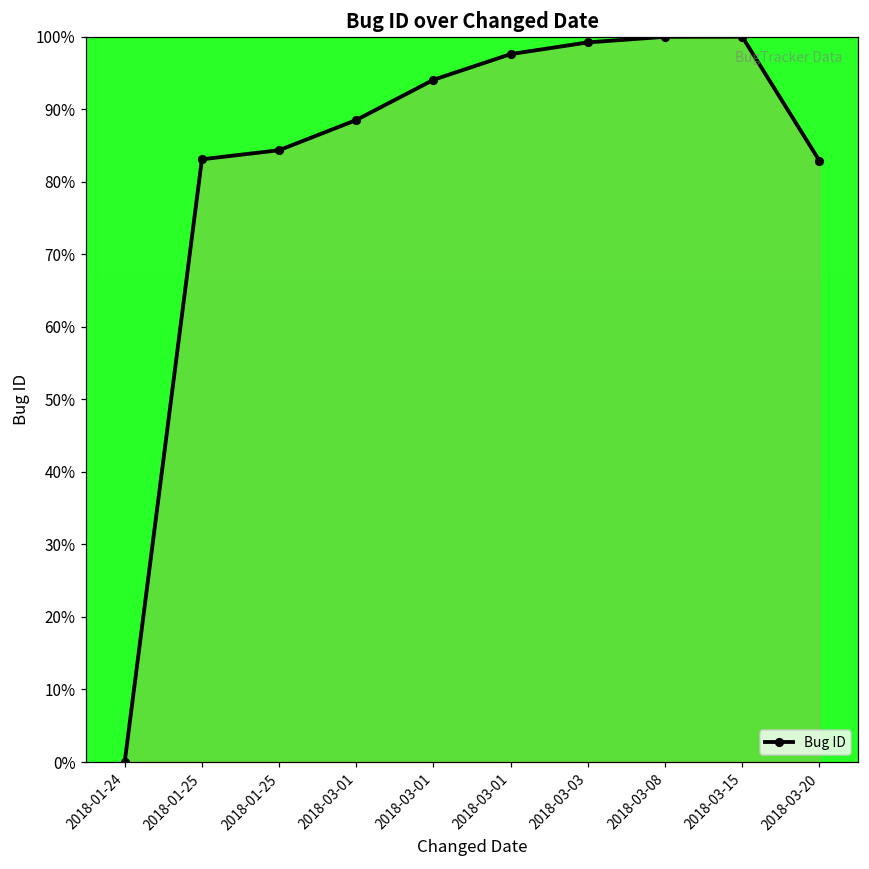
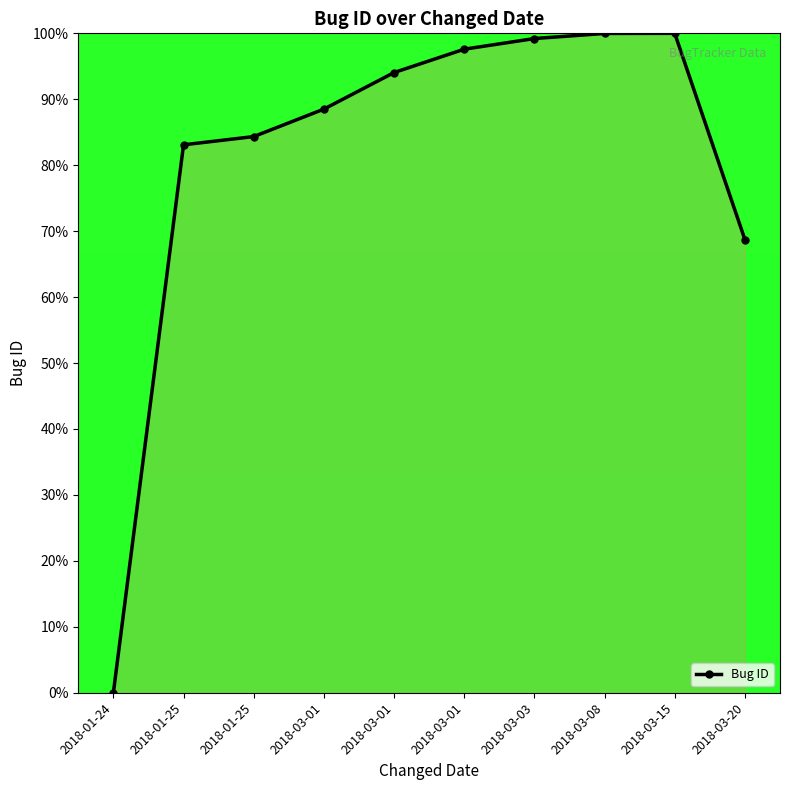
2018-03-20: 83% -> 69%
